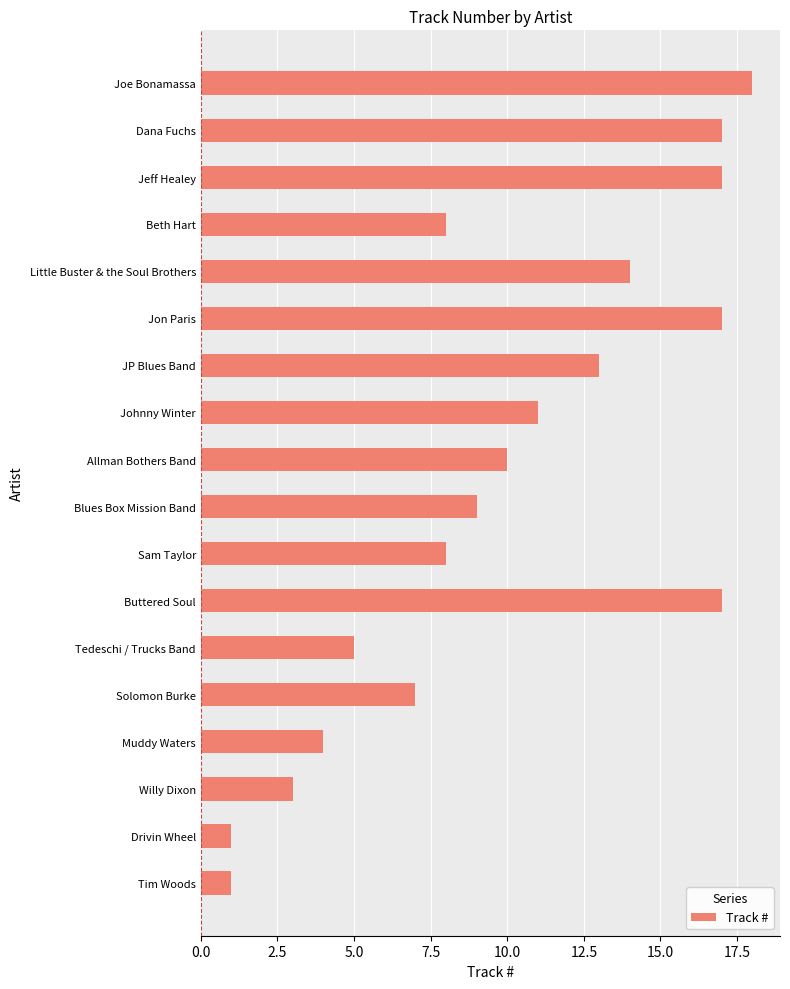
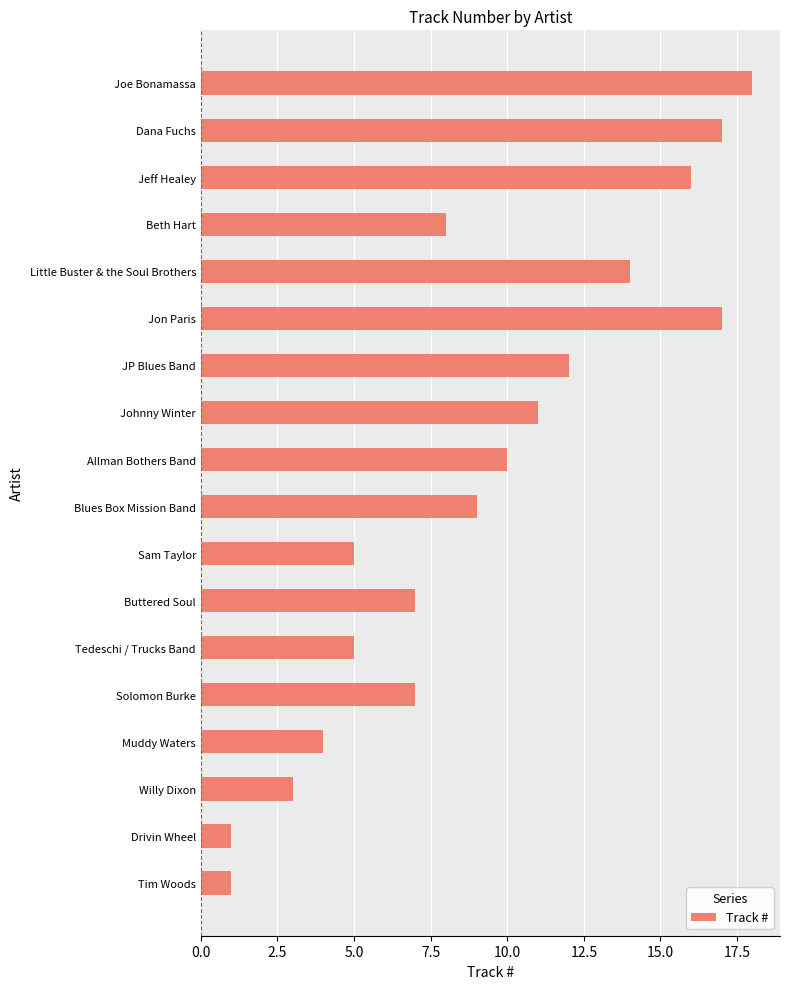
Jeff Healey: 17 -> 16
JP Blues Band: 13 -> 12
Sam Taylor: 8 -> 5
Buttered Soul: 17 -> 7
